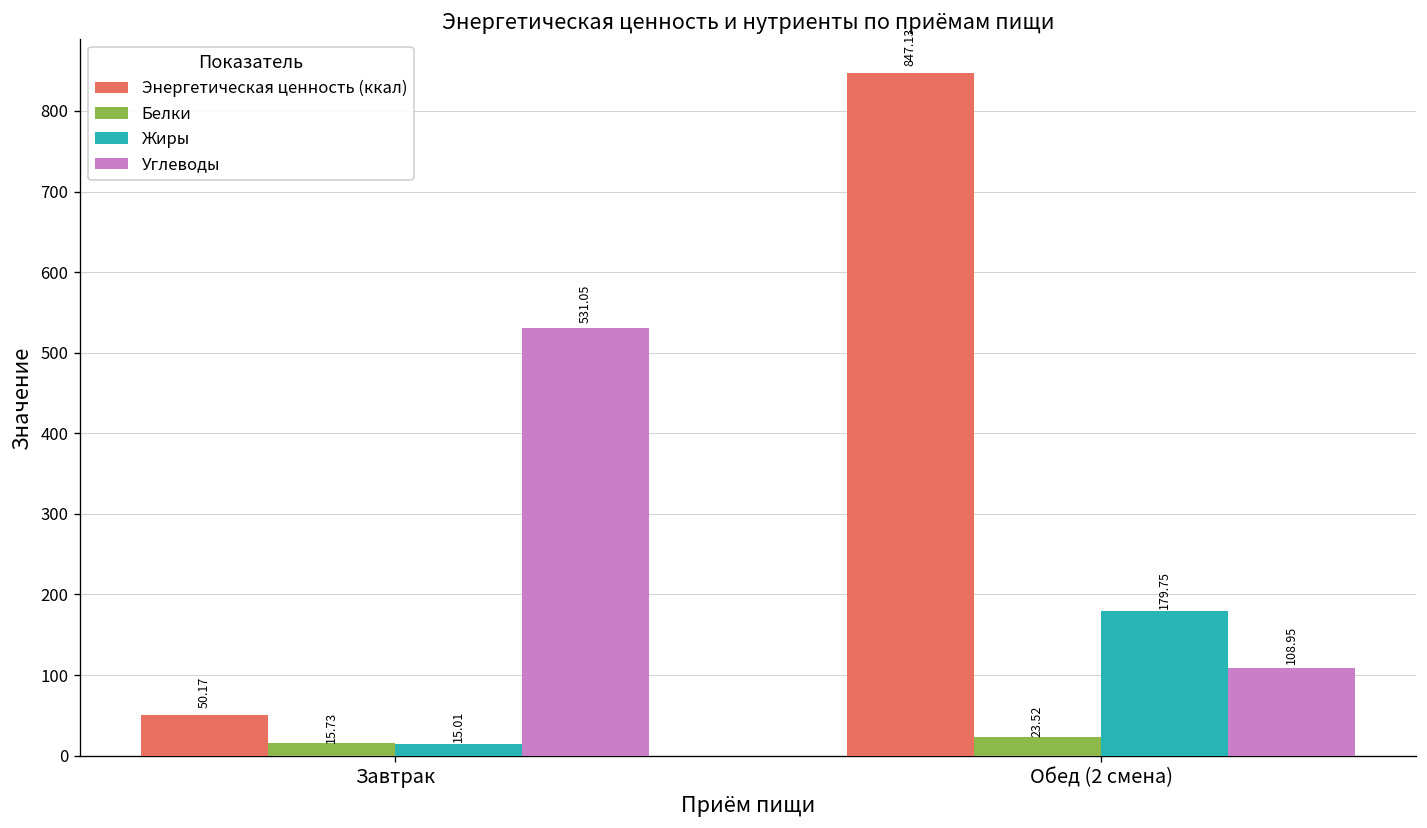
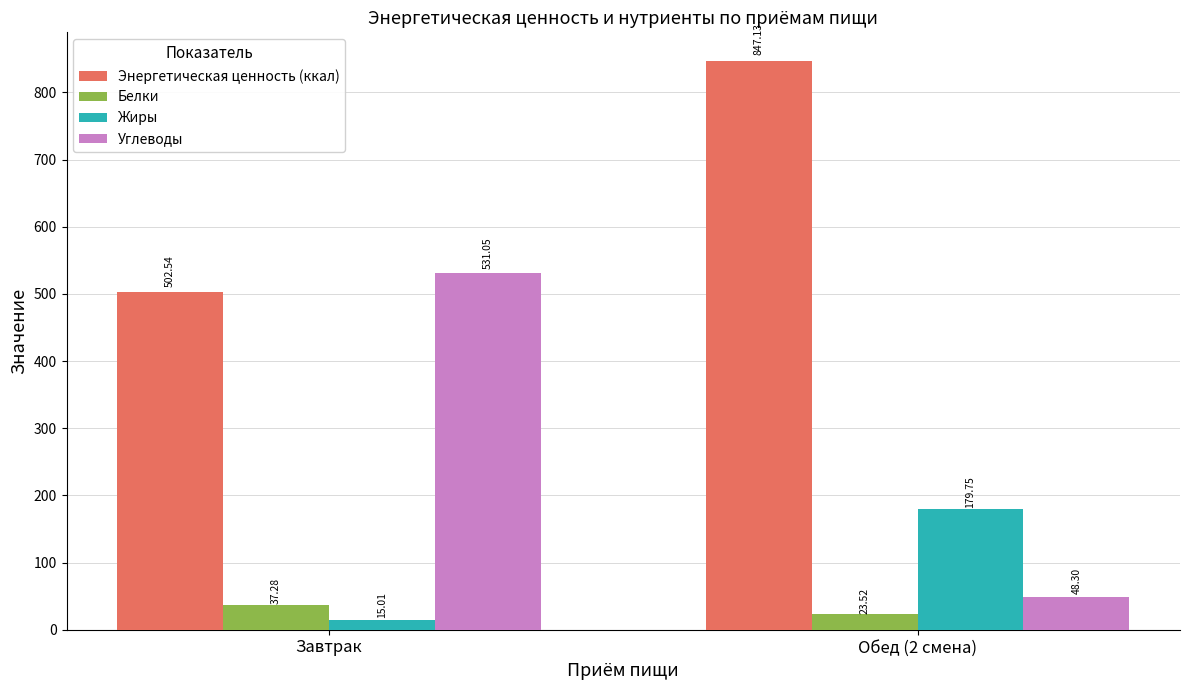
Энергетическая ценность (ккал), Завтрак: 50.17 -> 502.54
Белки, Завтрак: 15.73 -> 37.28
Углеводы, Обед (2 смена): 108.95 -> 48.30
